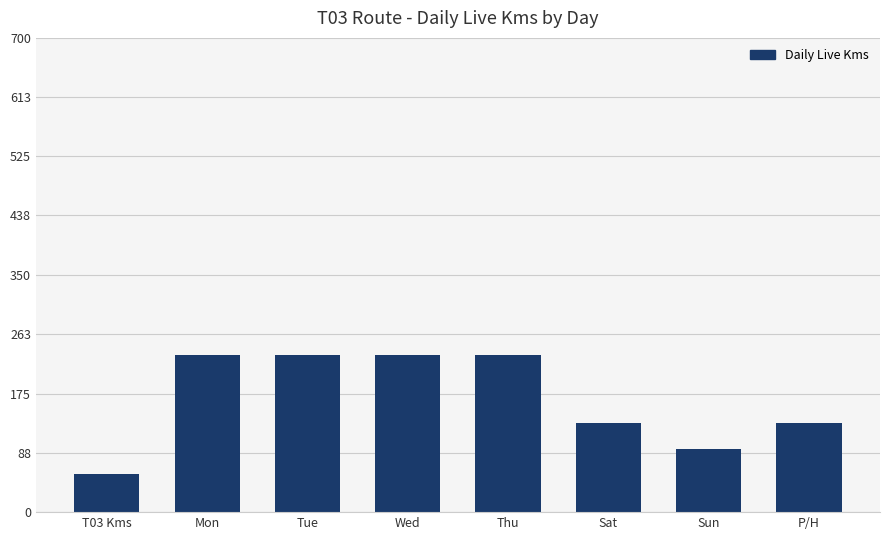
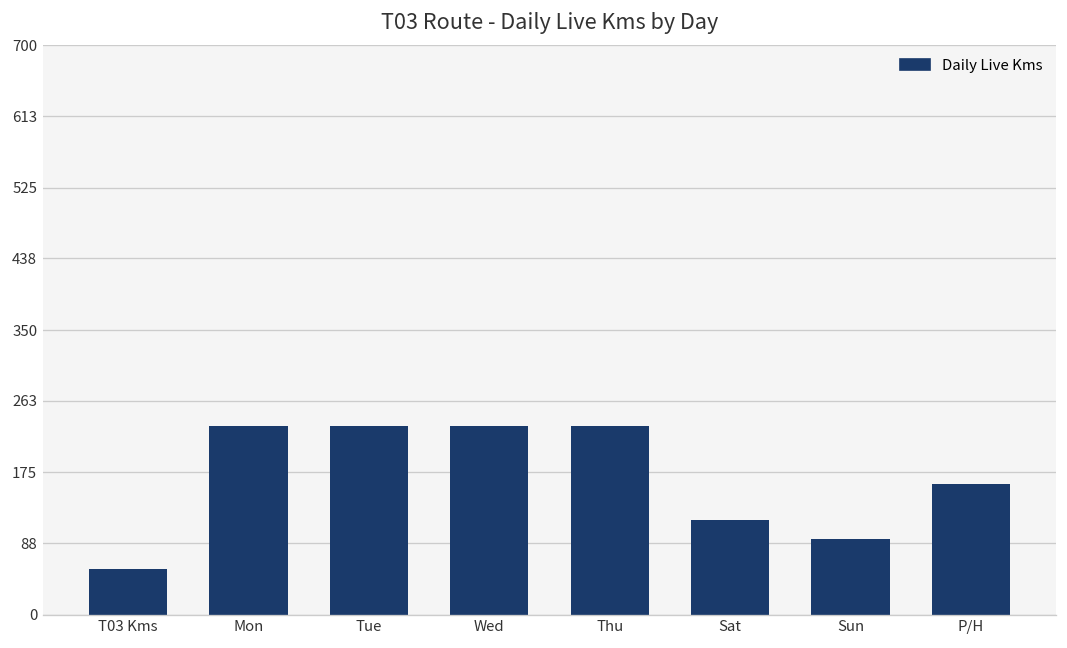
Sat: 130 -> 120
P/H: 130 -> 160
